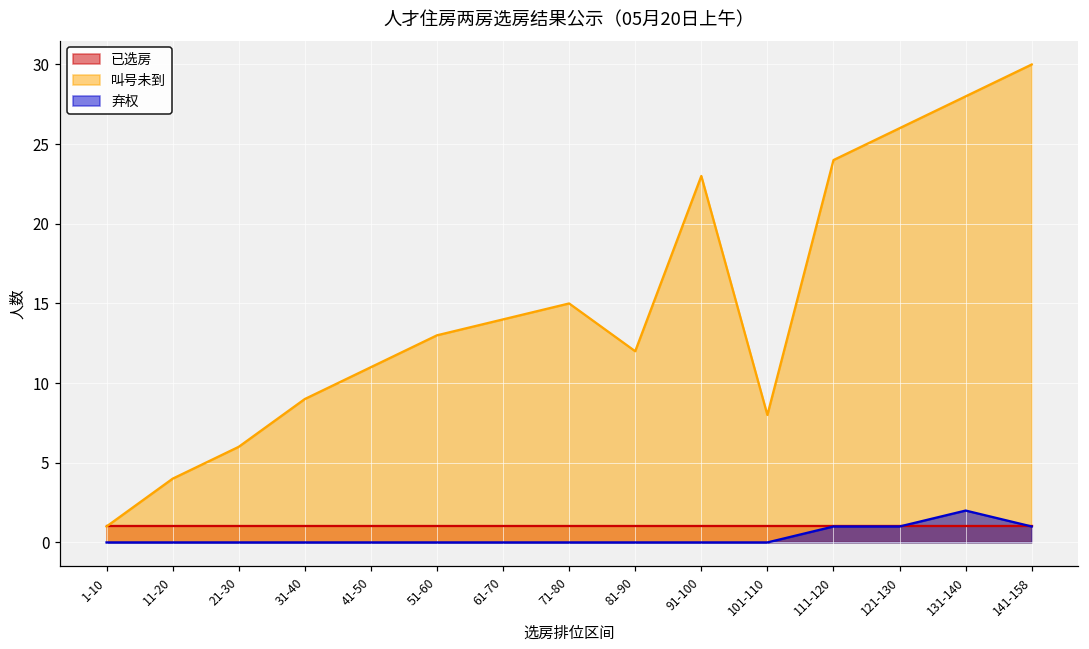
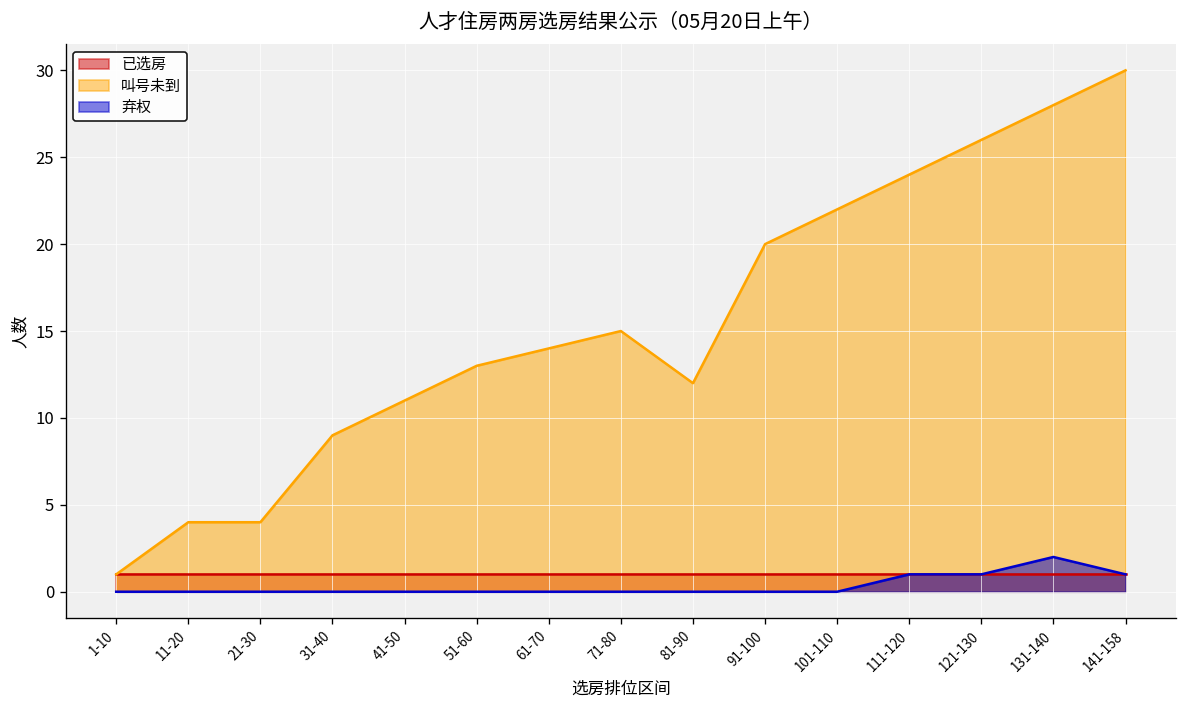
叫号未到, 21-30: 6 -> 4
叫号未到, 91-100: 23 -> 20
叫号未到, 101-110: 8 -> 22
